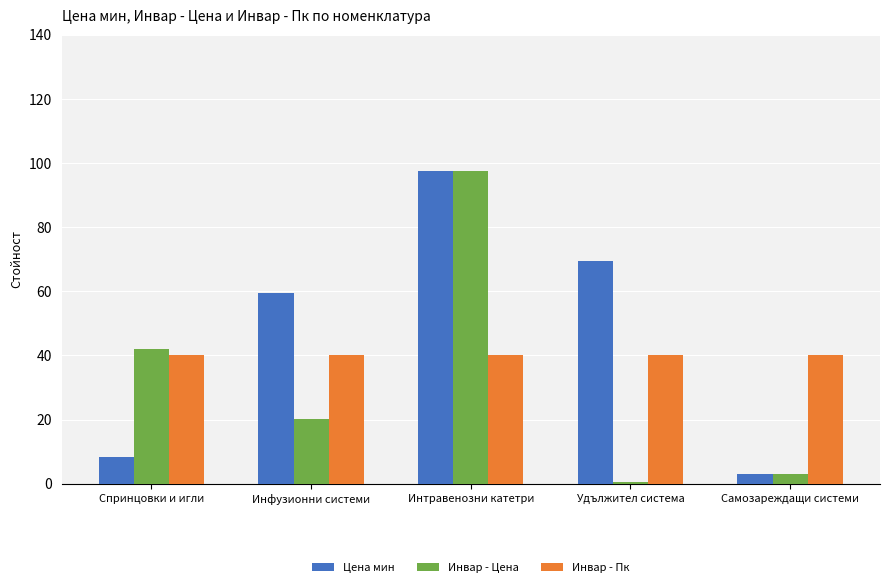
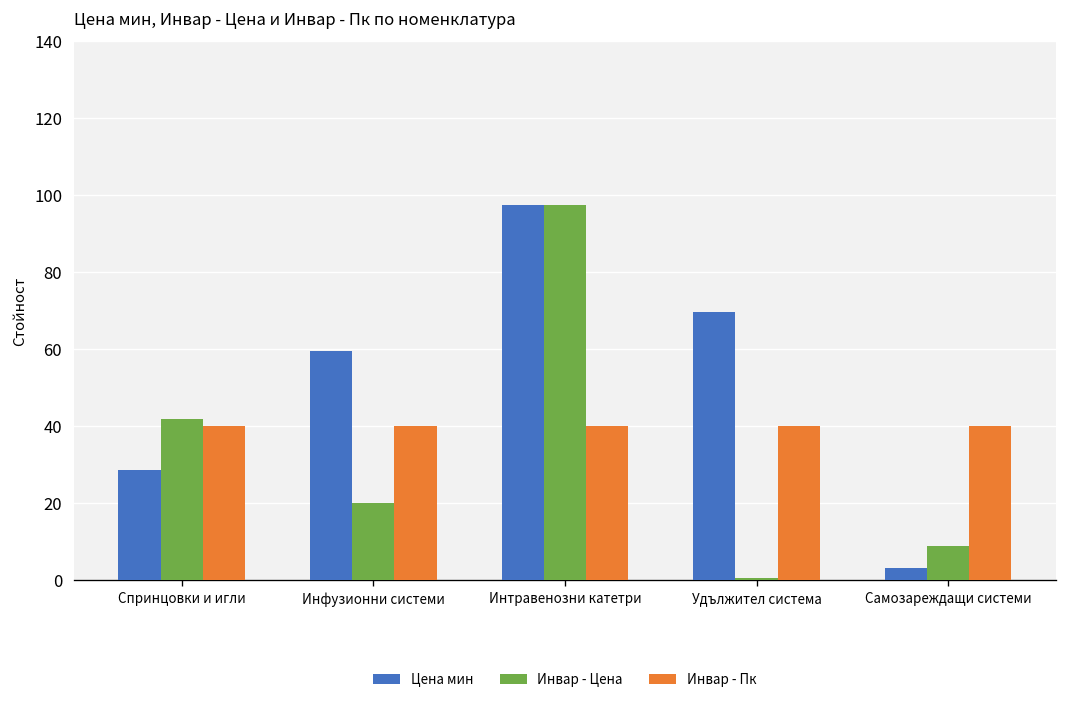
Цена мин, Спринцовки и игли: 8 -> 28
Инвар - Цена, Самозареждащи системи: 3 -> 9
